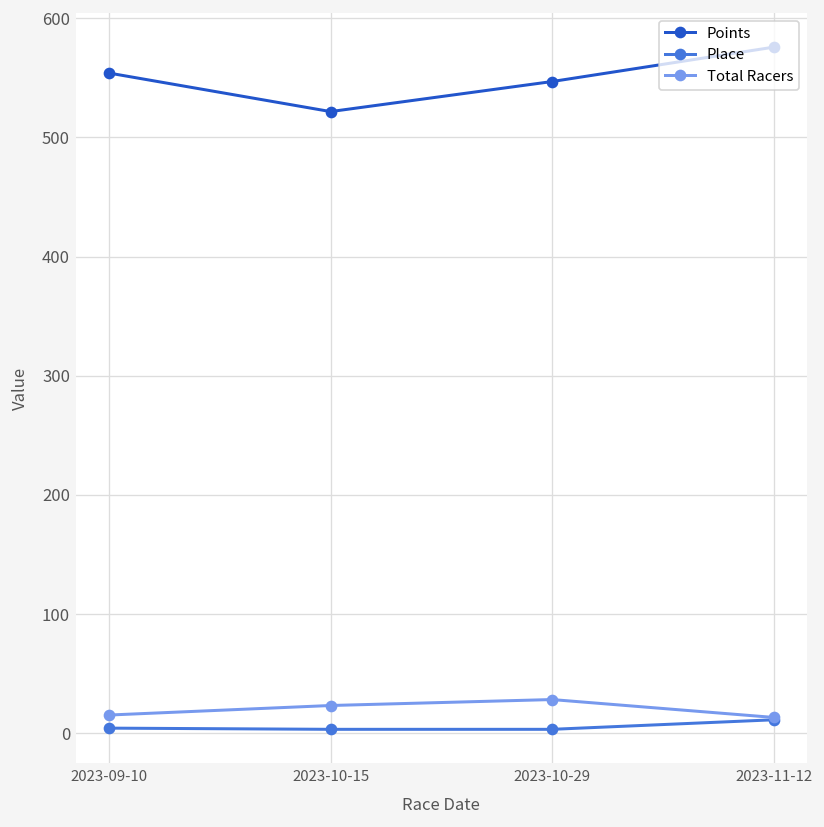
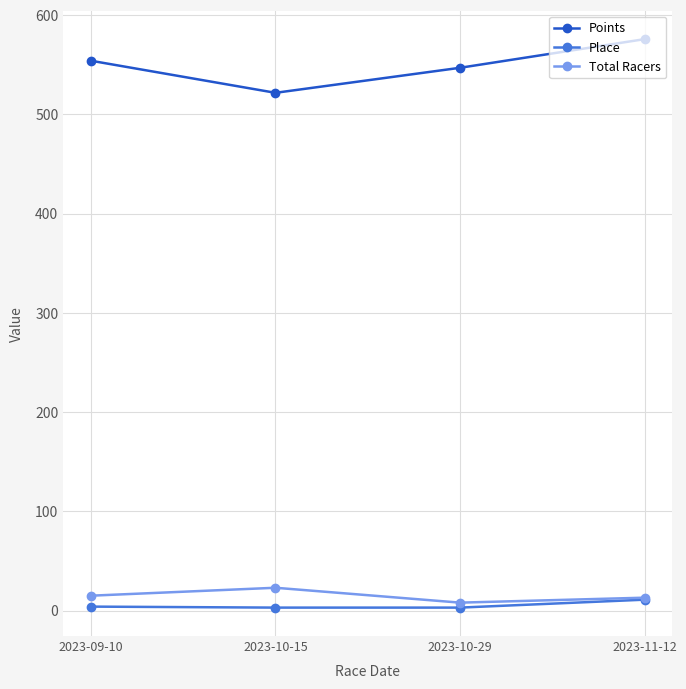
Total Racers, 2023-10-29: 30 -> 10
